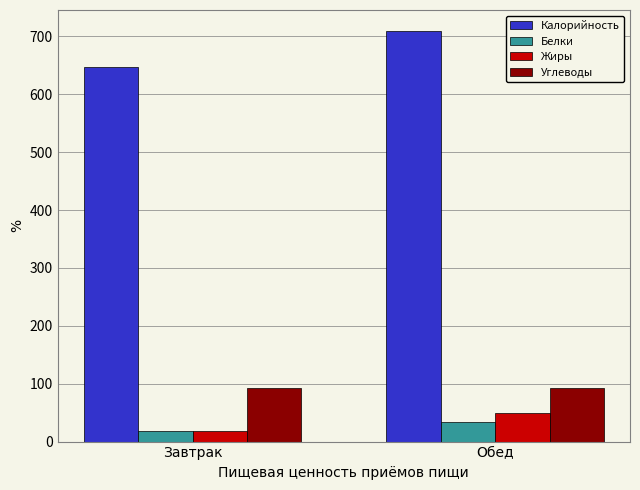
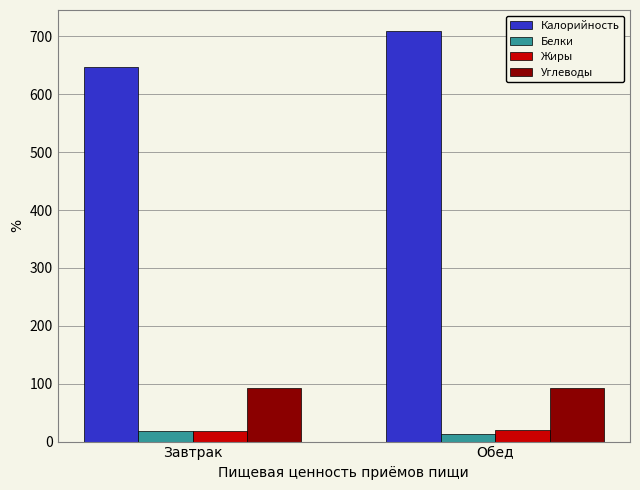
Белки, Обед: 30 -> 10
Жиры, Обед: 50 -> 20
